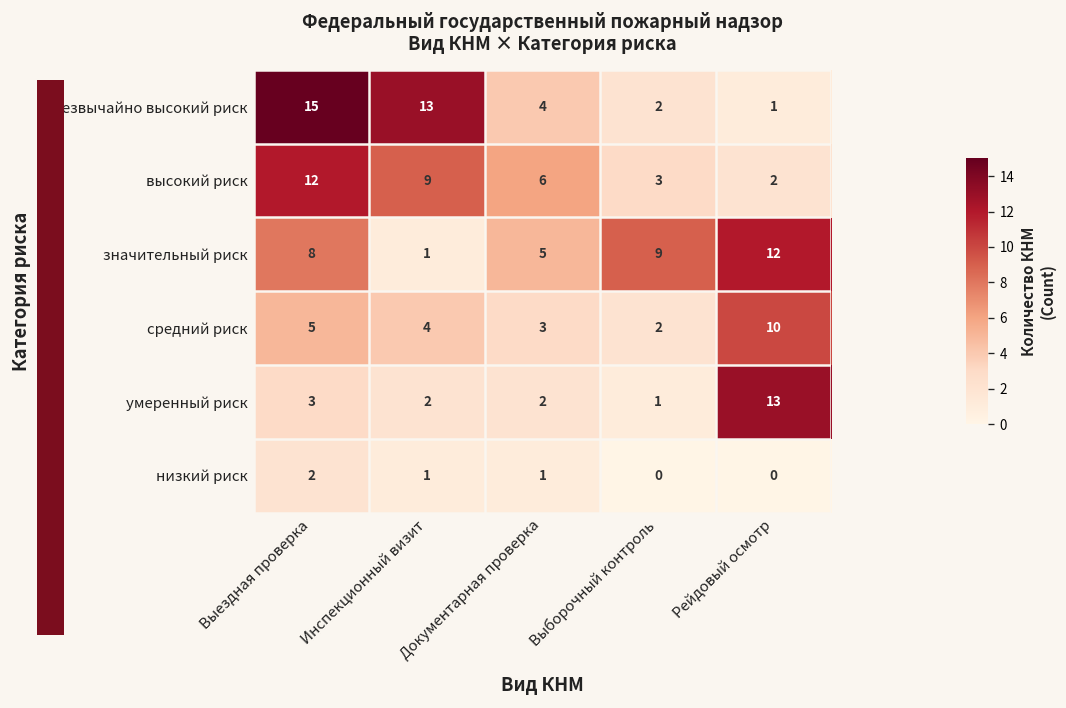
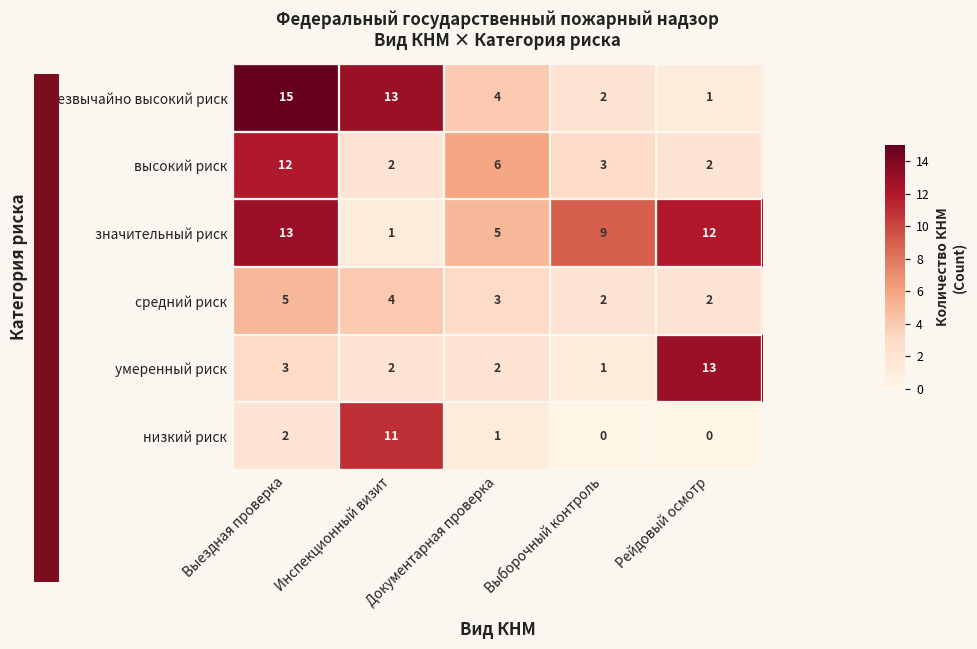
высокий риск, Инспекционный визит: 9 -> 2
значительный риск, Выездная проверка: 8 -> 13
средний риск, Рейдовый осмотр: 10 -> 2
низкий риск, Инспекционный визит: 1 -> 11
